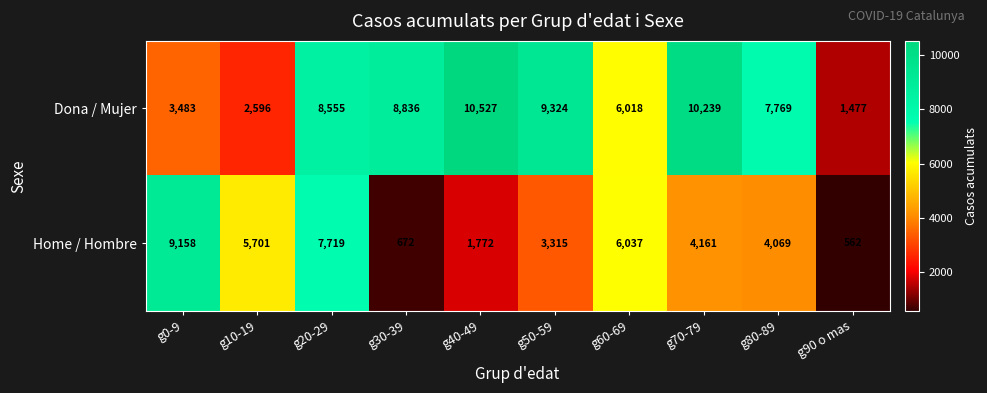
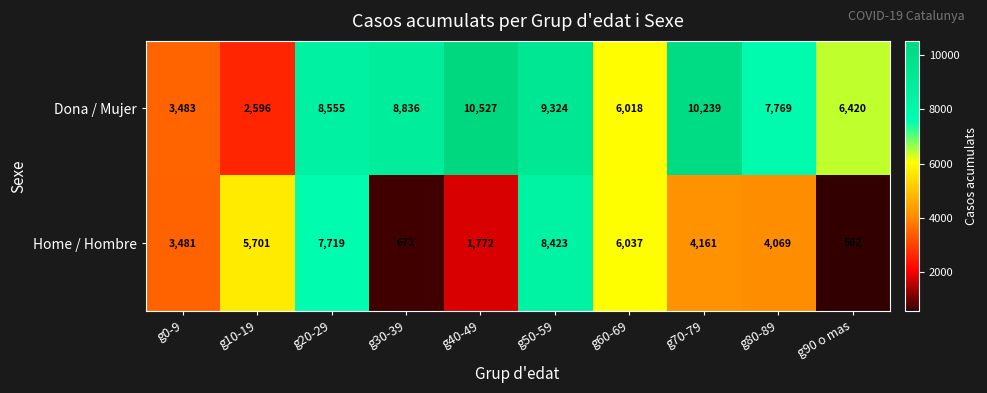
Dona / Mujer, g90 o mas: 1,477 -> 6,420
Home / Hombre, g0-9: 9,158 -> 3,481
Home / Hombre, g50-59: 3,315 -> 8,423
